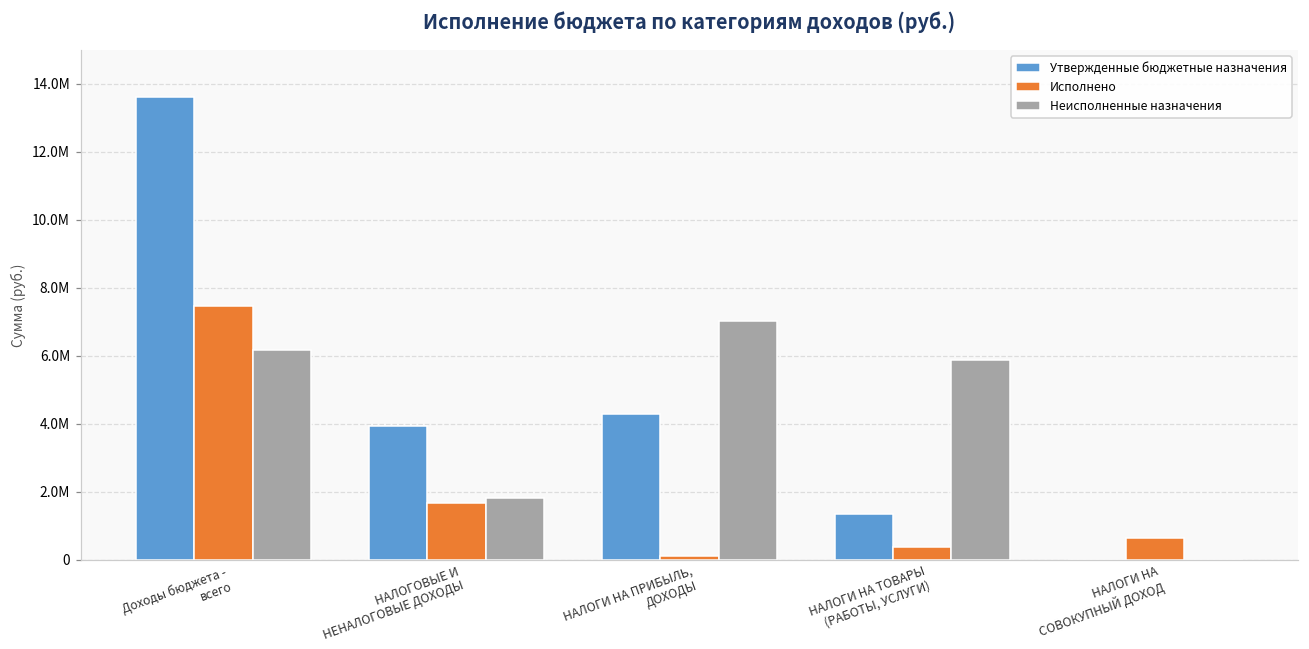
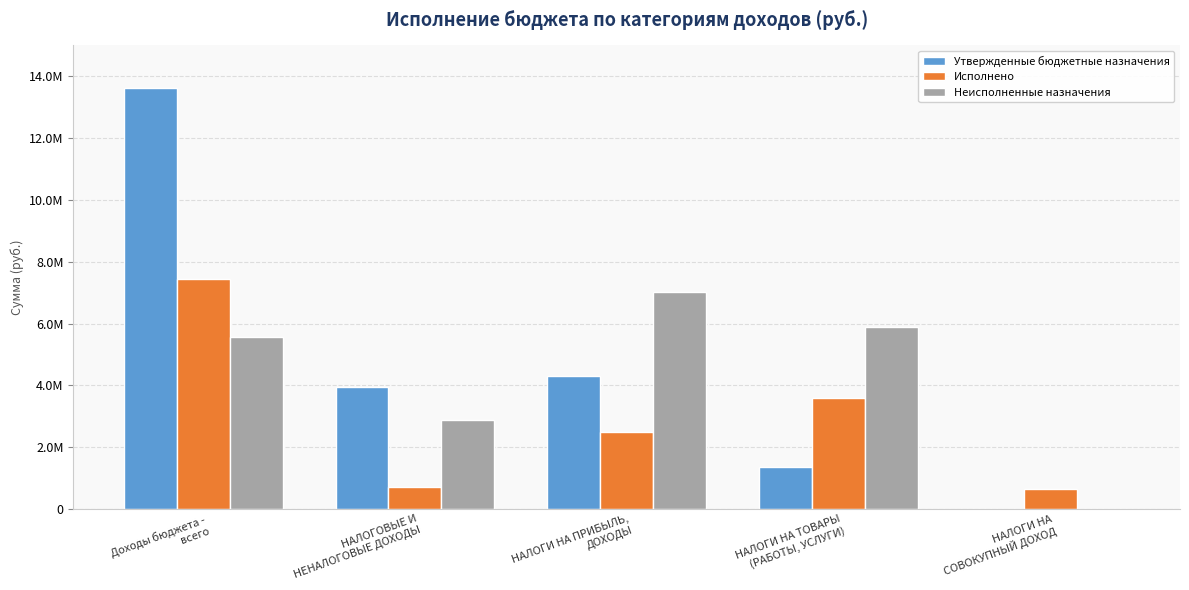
Неисполненные назначения, Доходы бюджета - всего: 6200000 -> 5600000
Исполнено, НАЛОГОВЫЕ И НЕНАЛОГОВЫЕ ДОХОДЫ: 1700000 -> 700000
Неисполненные назначения, НАЛОГОВЫЕ И НЕНАЛОГОВЫЕ ДОХОДЫ: 1800000 -> 2900000
Исполнено, НАЛОГИ НА ПРИБЫЛЬ, ДОХОДЫ: 100000 -> 2500000
Исполнено, НАЛОГИ НА ТОВАРЫ (РАБОТЫ, УСЛУГИ): 400000 -> 3600000
